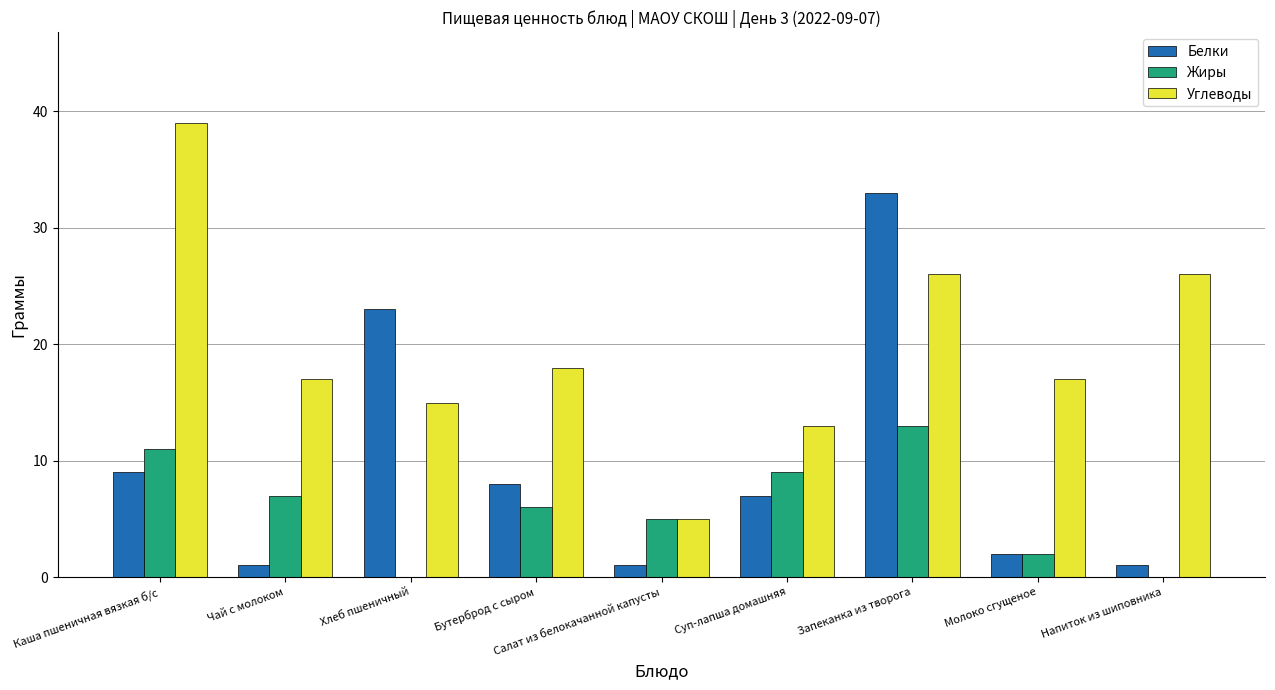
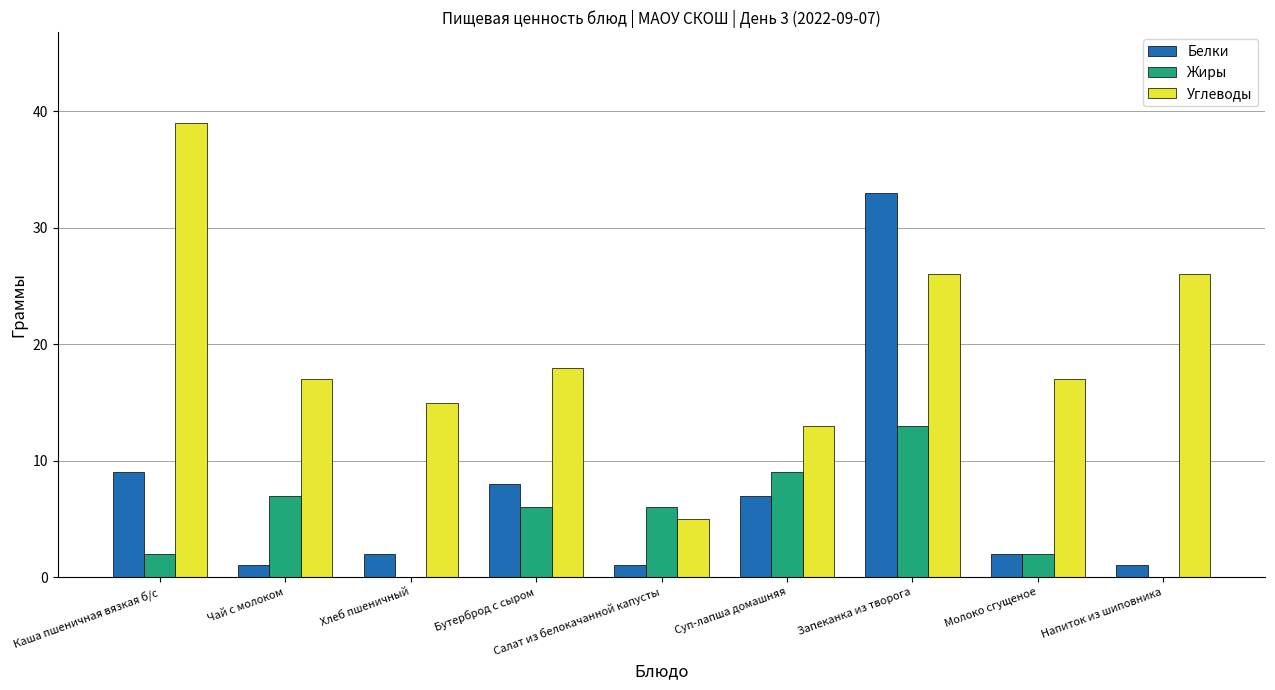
Жиры, Каша пшеничная вязкая б/с: 11 -> 2
Белки, Хлеб пшеничный: 23 -> 2
Жиры, Салат из белокачанной капусты: 5 -> 6
